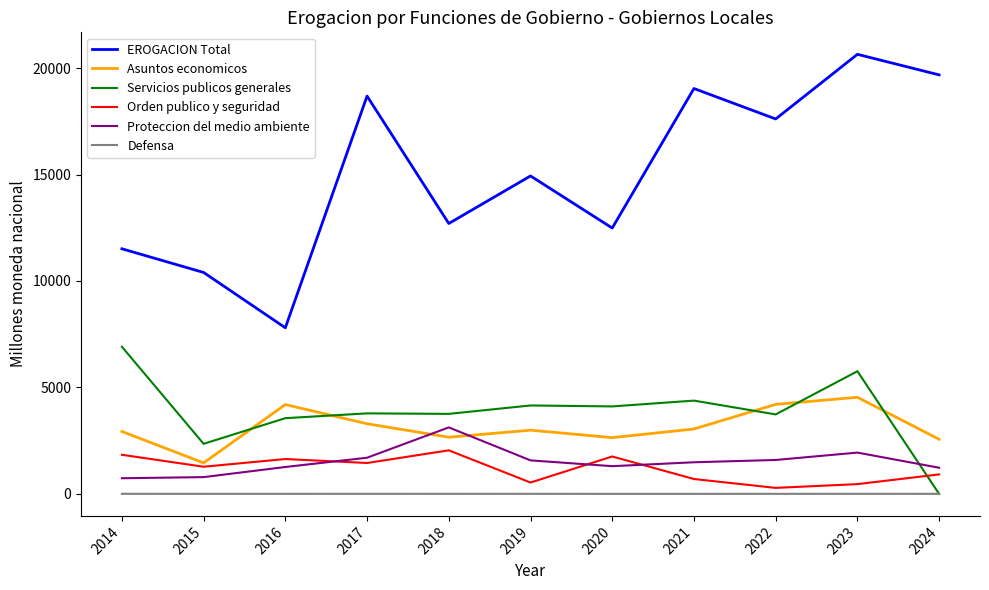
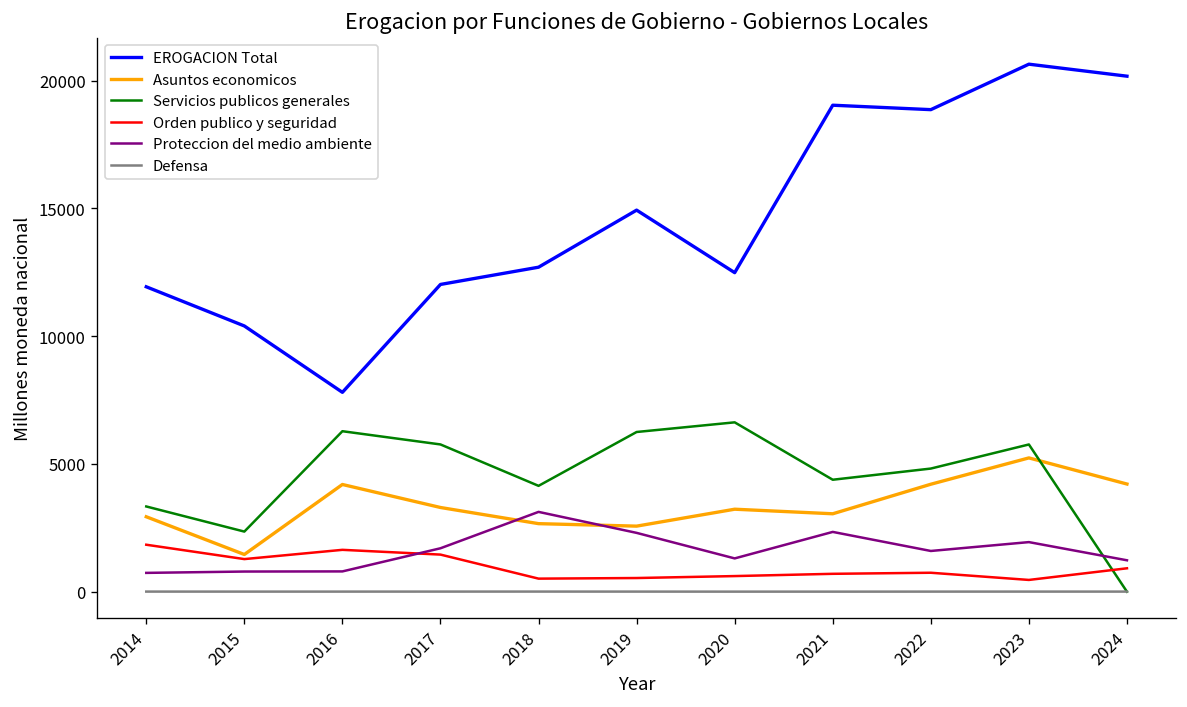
EROGACION Total, 2014: 11500 -> 11900
Servicios publicos generales, 2014: 6900 -> 3300
Servicios publicos generales, 2016: 3600 -> 6300
Proteccion del medio ambiente, 2016: 1300 -> 800
EROGACION Total, 2017: 18700 -> 12000
Servicios publicos generales, 2017: 3800 -> 5800
Servicios publicos generales, 2018: 3800 -> 4100
Orden publico y seguridad, 2018: 2000 -> 500
Asuntos economicos, 2019: 3000 -> 2600
Servicios publicos generales, 2019: 4200 -> 6300
Proteccion del medio ambiente, 2019: 1600 -> 2300
Asuntos economicos, 2020: 2600 -> 3200
Servicios publicos generales, 2020: 4100 -> 6600
Orden publico y seguridad, 2020: 1800 -> 600
Proteccion del medio ambiente, 2021: 1500 -> 2300
EROGACION Total, 2022: 17600 -> 18900
Servicios publicos generales, 2022: 3700 -> 4800
Orden publico y seguridad, 2022: 300 -> 700
Asuntos economicos, 2023: 4500 -> 5200
EROGACION Total, 2024: 19700 -> 20200
Asuntos economicos, 2024: 2600 -> 4200
